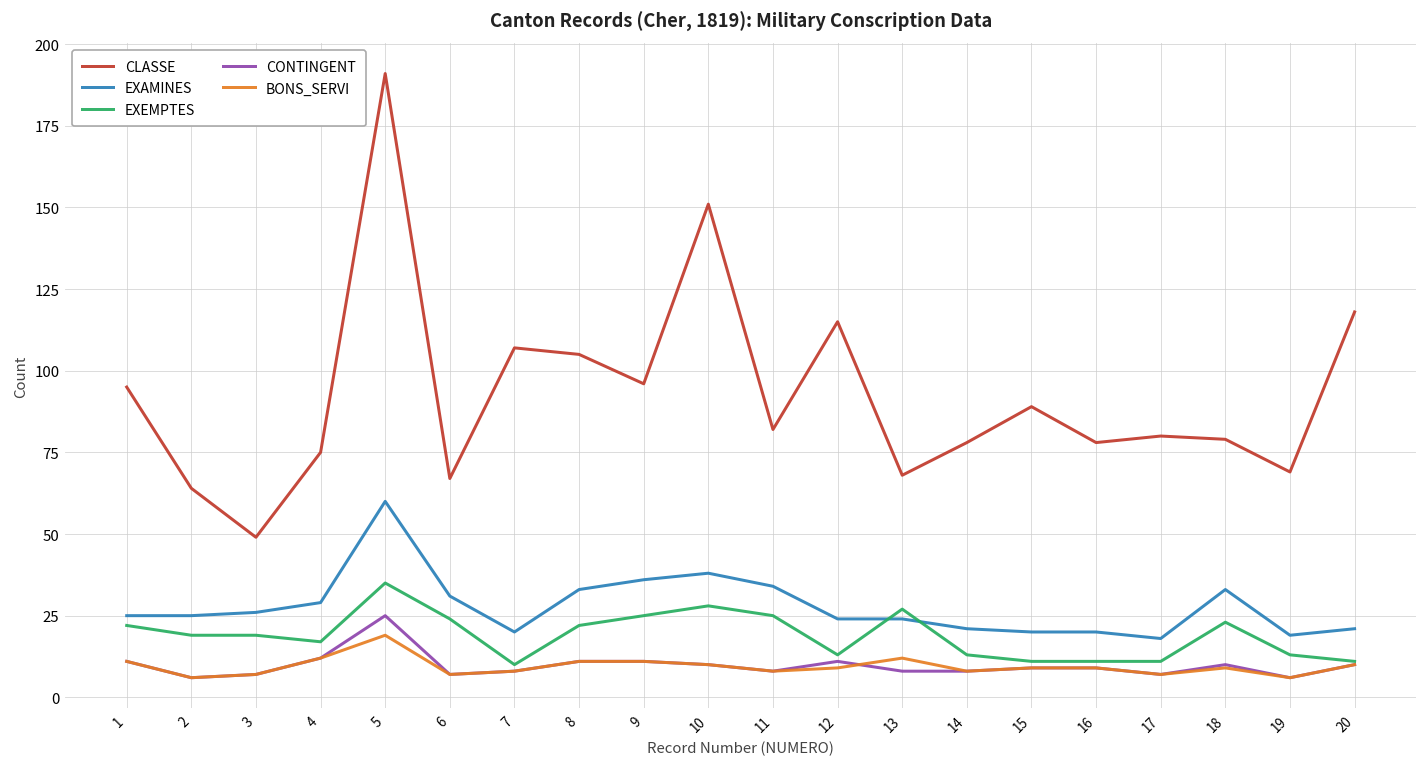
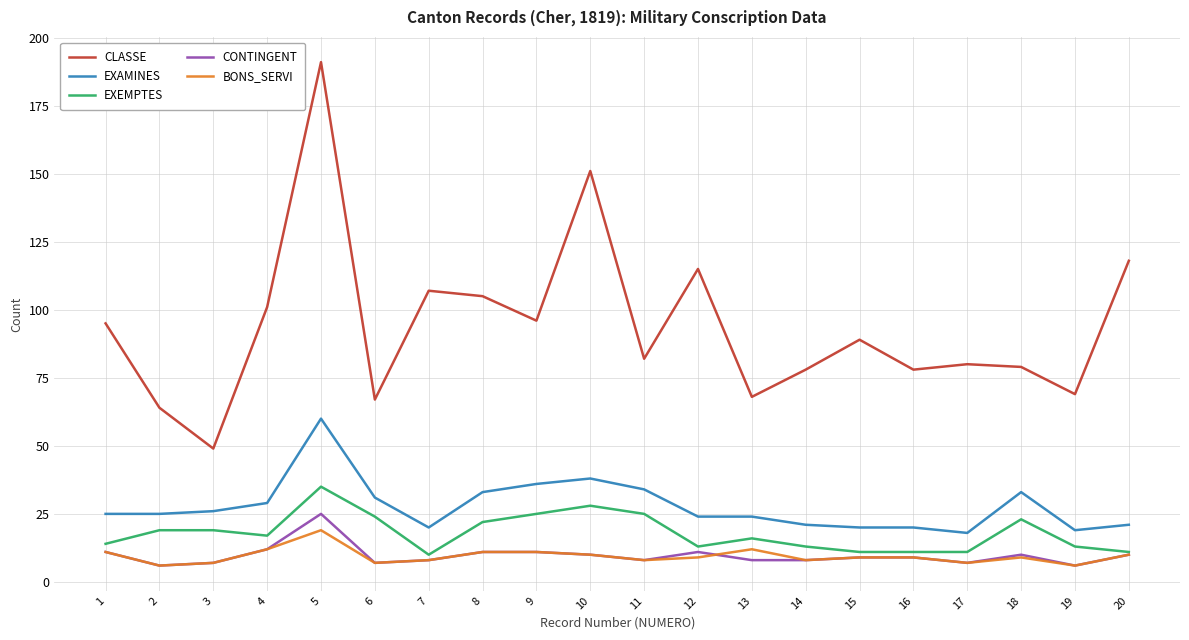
EXEMPTES, 1: 22 -> 14
CLASSE, 4: 75 -> 101
EXEMPTES, 13: 27 -> 16
